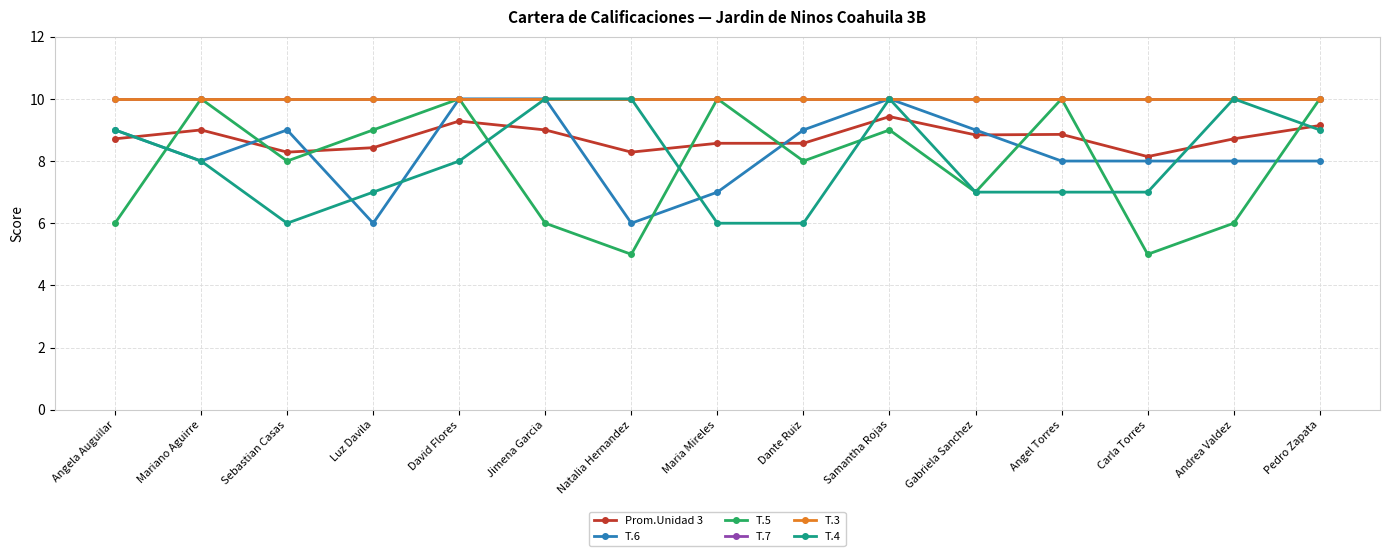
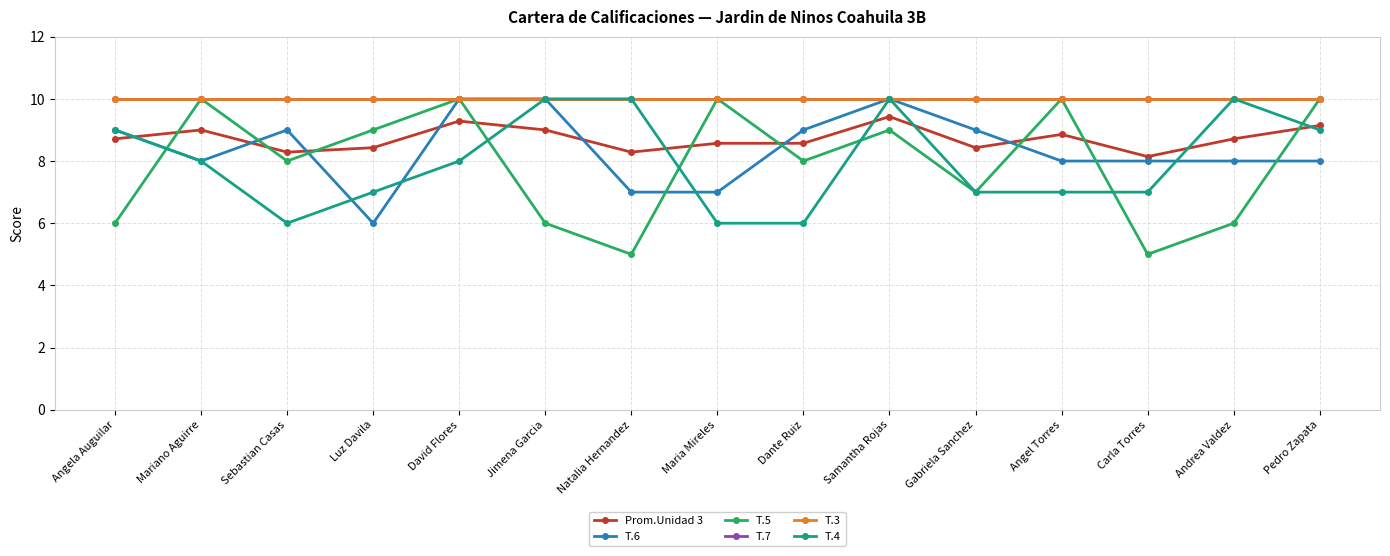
T.6, Natalia Hernandez: 6 -> 7
Prom.Unidad 3, Gabriela Sanchez: 8.8 -> 8.4
